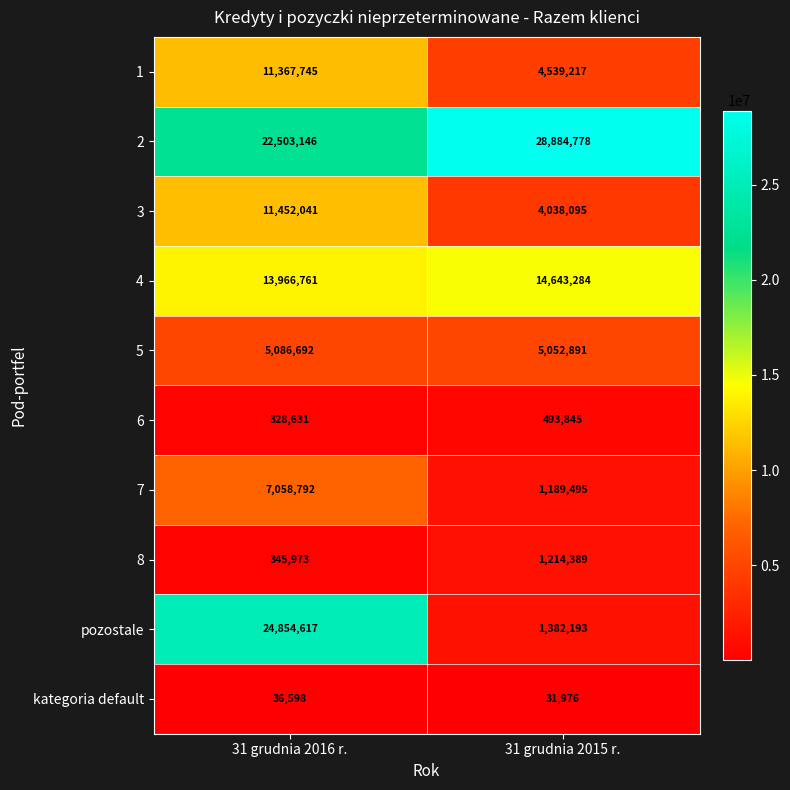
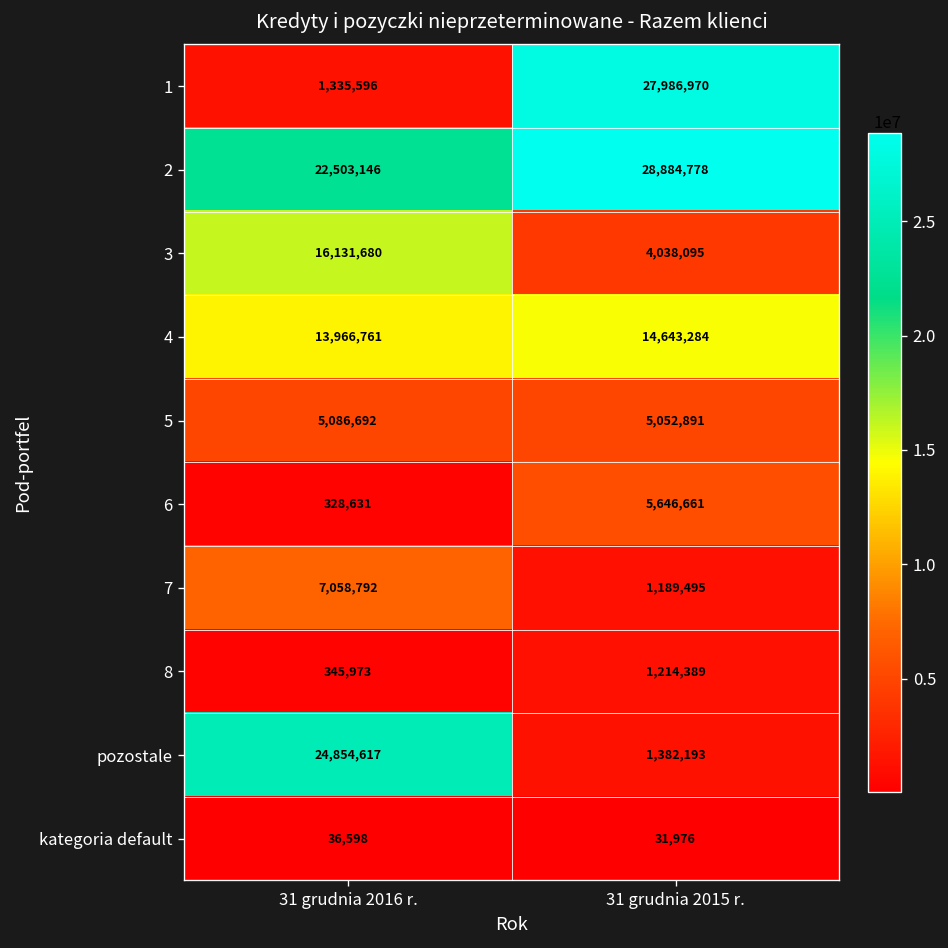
1, 31 grudnia 2016 r.: 11,367,745 -> 1,335,596
1, 31 grudnia 2015 r.: 4,539,217 -> 27,986,970
3, 31 grudnia 2016 r.: 11,452,041 -> 16,131,680
6, 31 grudnia 2015 r.: 493,845 -> 5,646,661
